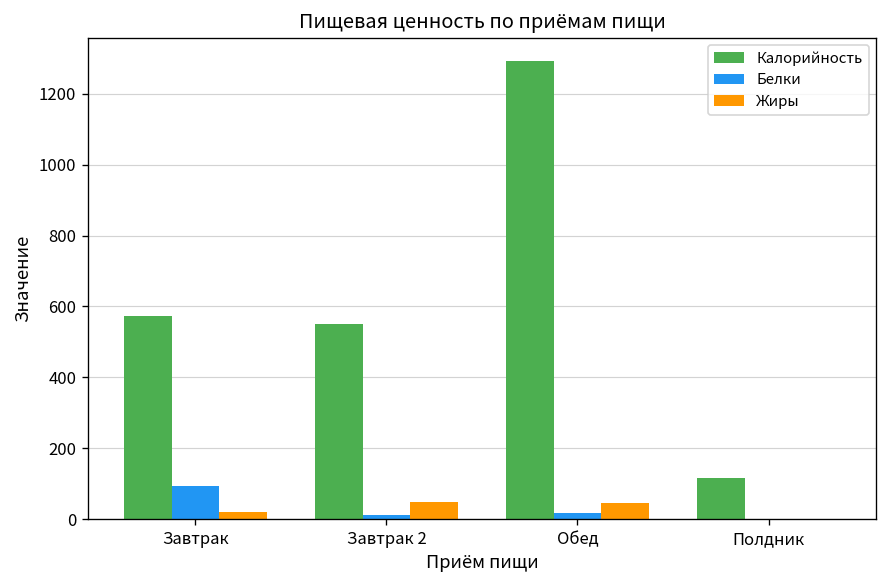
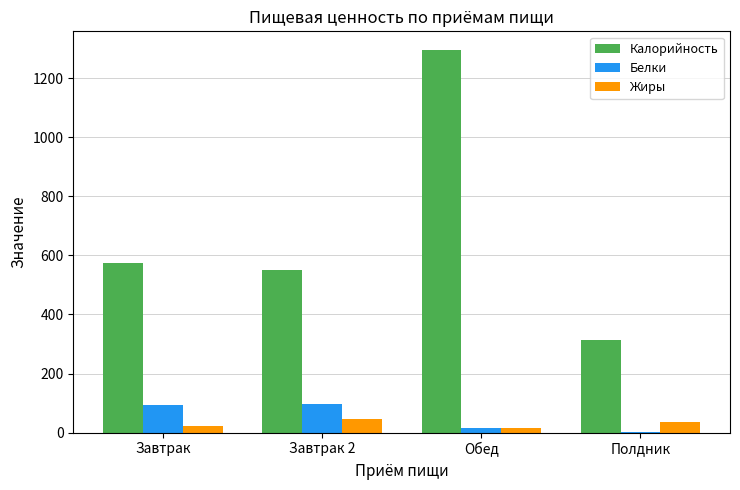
Белки, Завтрак 2: 10 -> 100
Жиры, Обед: 40 -> 10
Калорийность, Полдник: 120 -> 320
Жиры, Полдник: 0 -> 30
